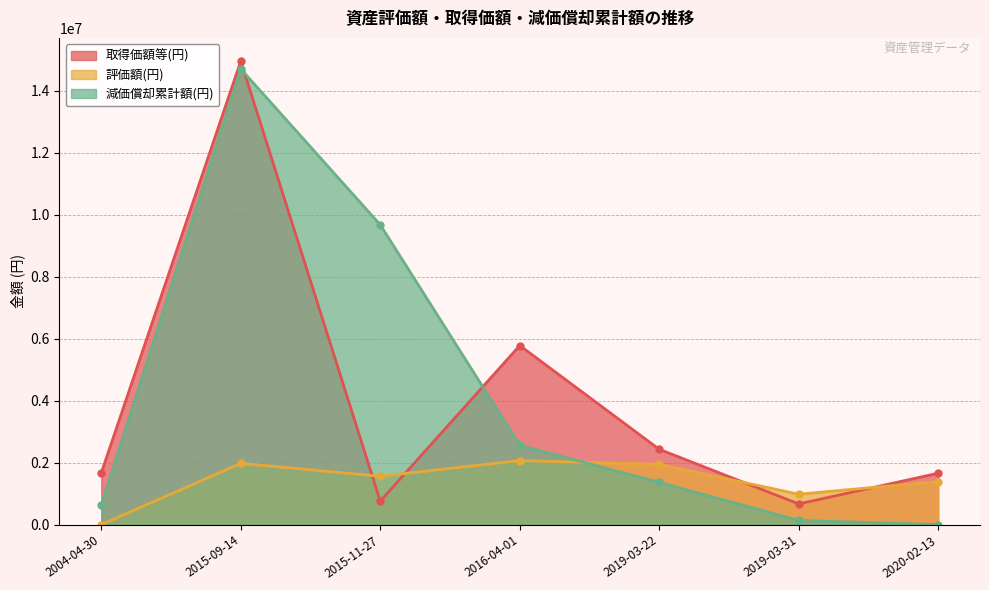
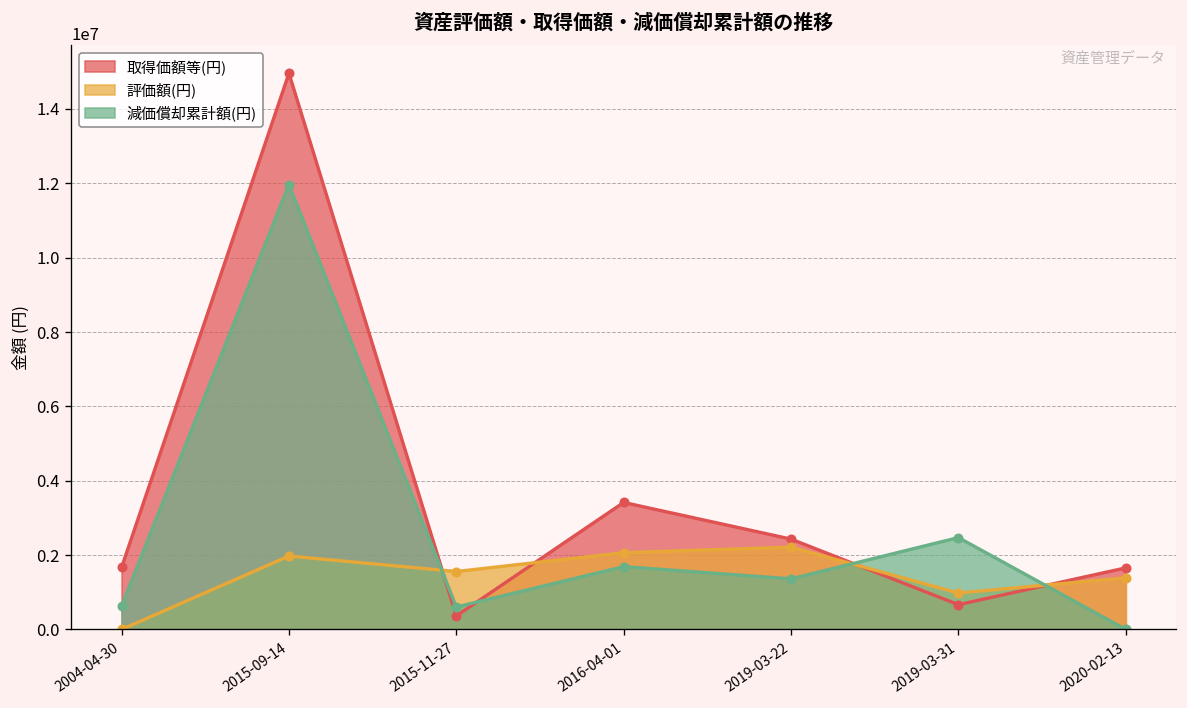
減価償却累計額(円), 2015-09-14: 14700000 -> 12000000
取得価額等(円), 2015-11-27: 800000 -> 400000
減価償却累計額(円), 2015-11-27: 9700000 -> 600000
取得価額等(円), 2016-04-01: 5800000 -> 3400000
減価償却累計額(円), 2016-04-01: 2600000 -> 1700000
評価額(円), 2019-03-22: 1900000 -> 2200000
減価償却累計額(円), 2019-03-31: 100000 -> 2500000
